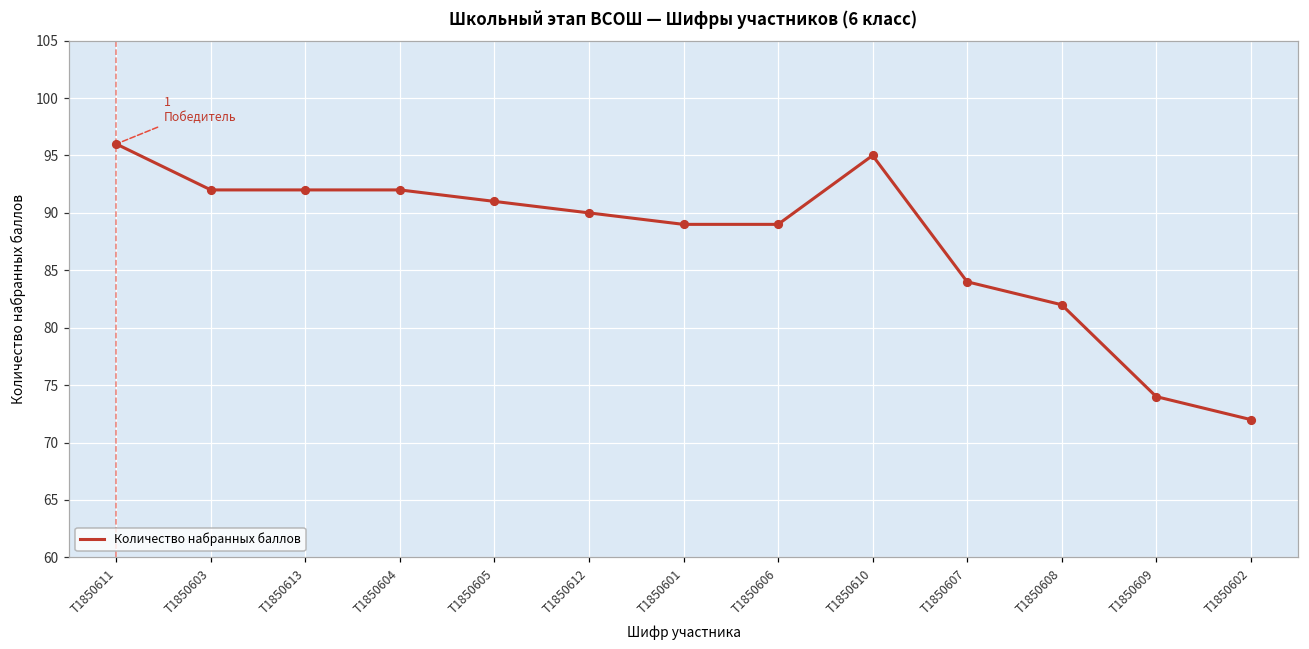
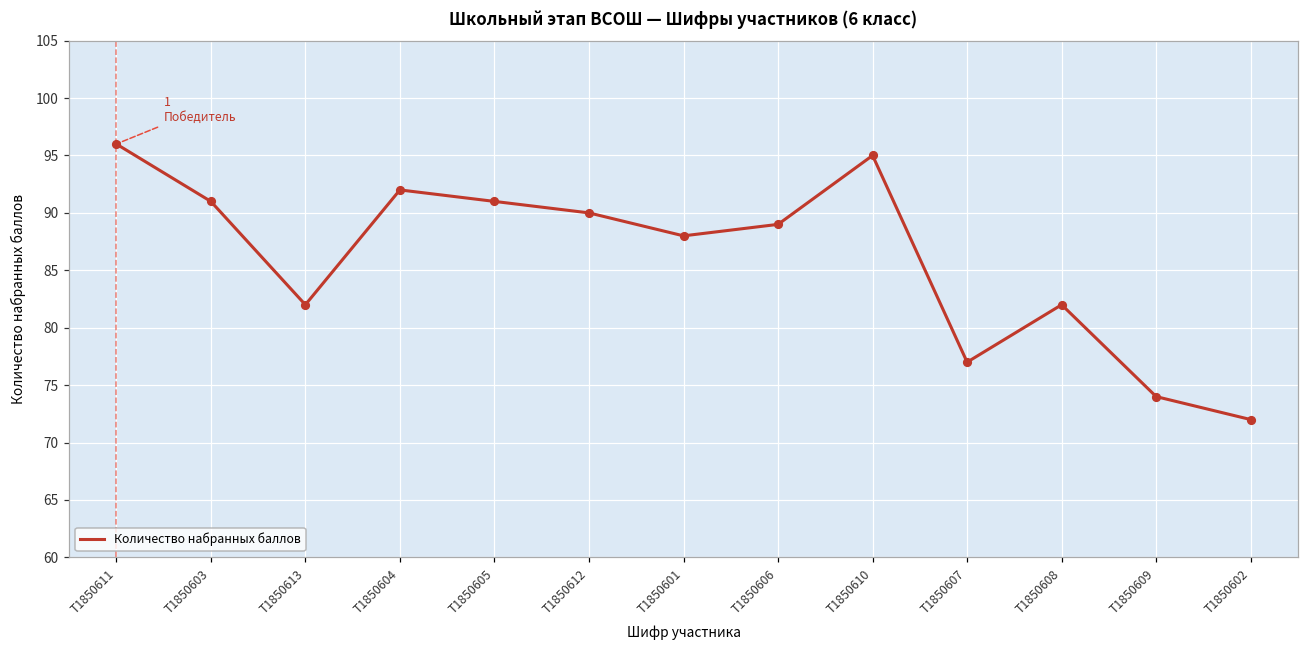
Т1850603: 92 -> 91
Т1850613: 92 -> 82
Т1850601: 89 -> 88
Т1850607: 84 -> 77
